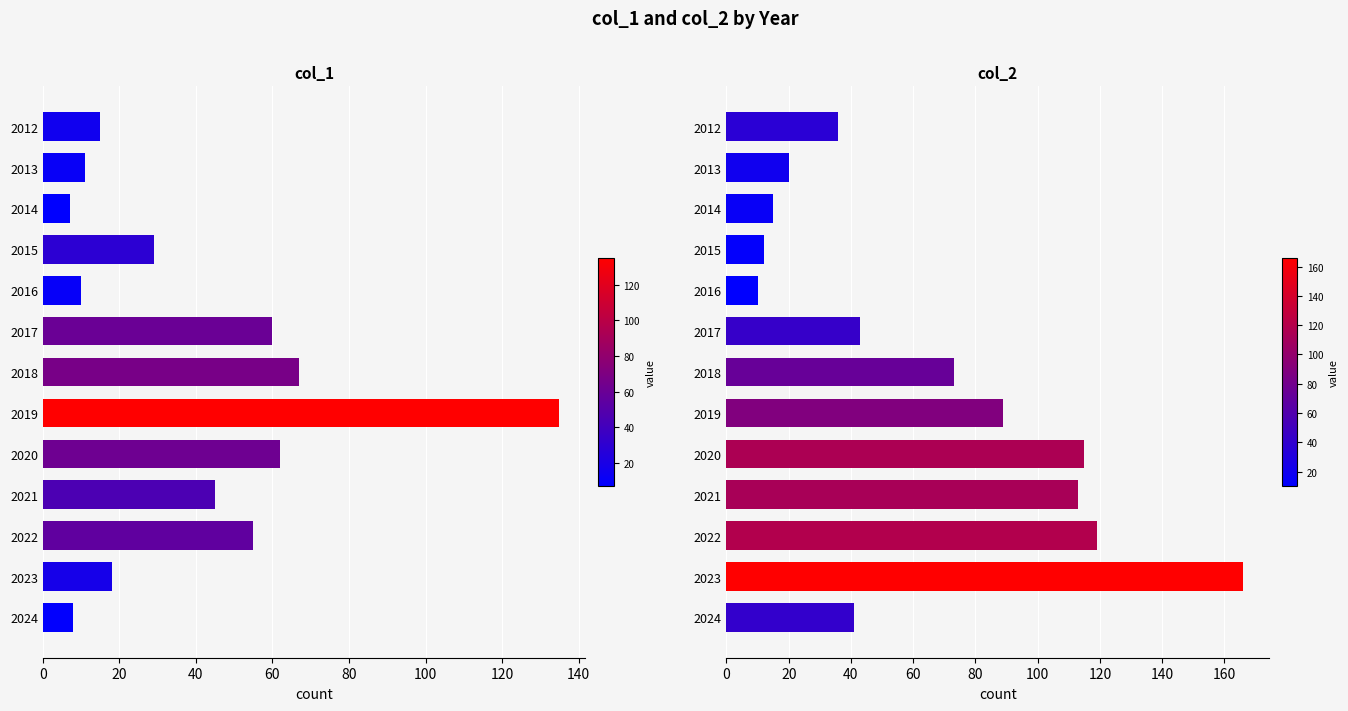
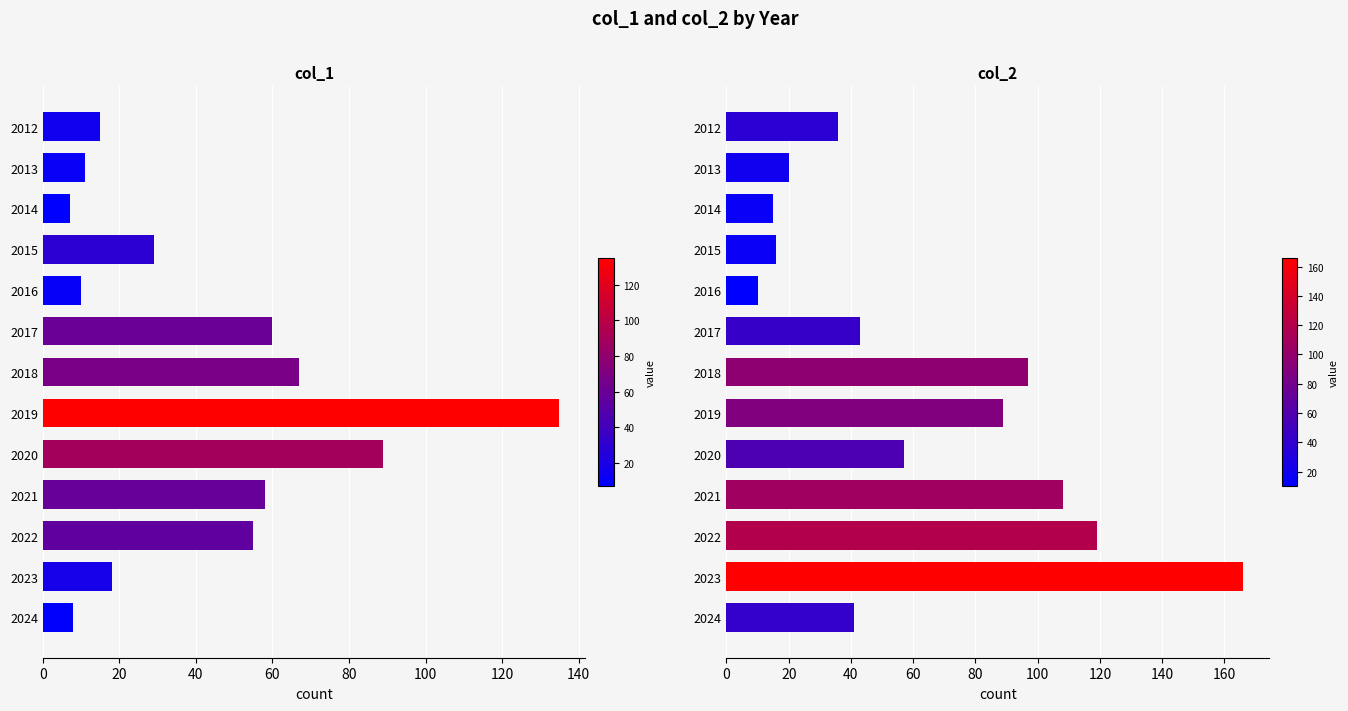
col_1, 2020: 62 -> 89
col_1, 2021: 45 -> 58
col_2, 2015: 12 -> 16
col_2, 2018: 73 -> 97
col_2, 2020: 115 -> 57
col_2, 2021: 113 -> 108
